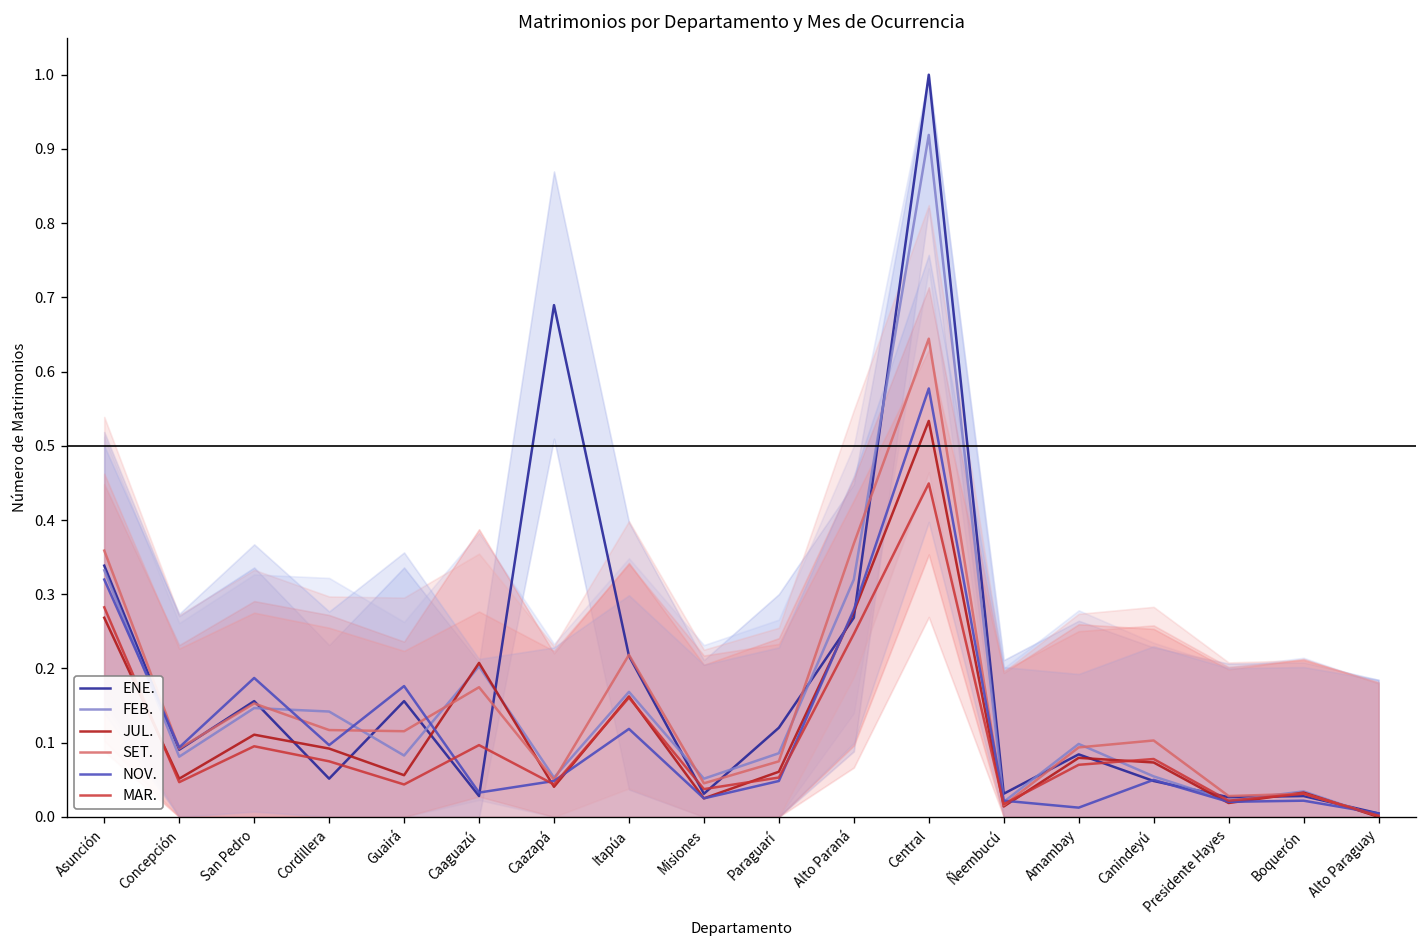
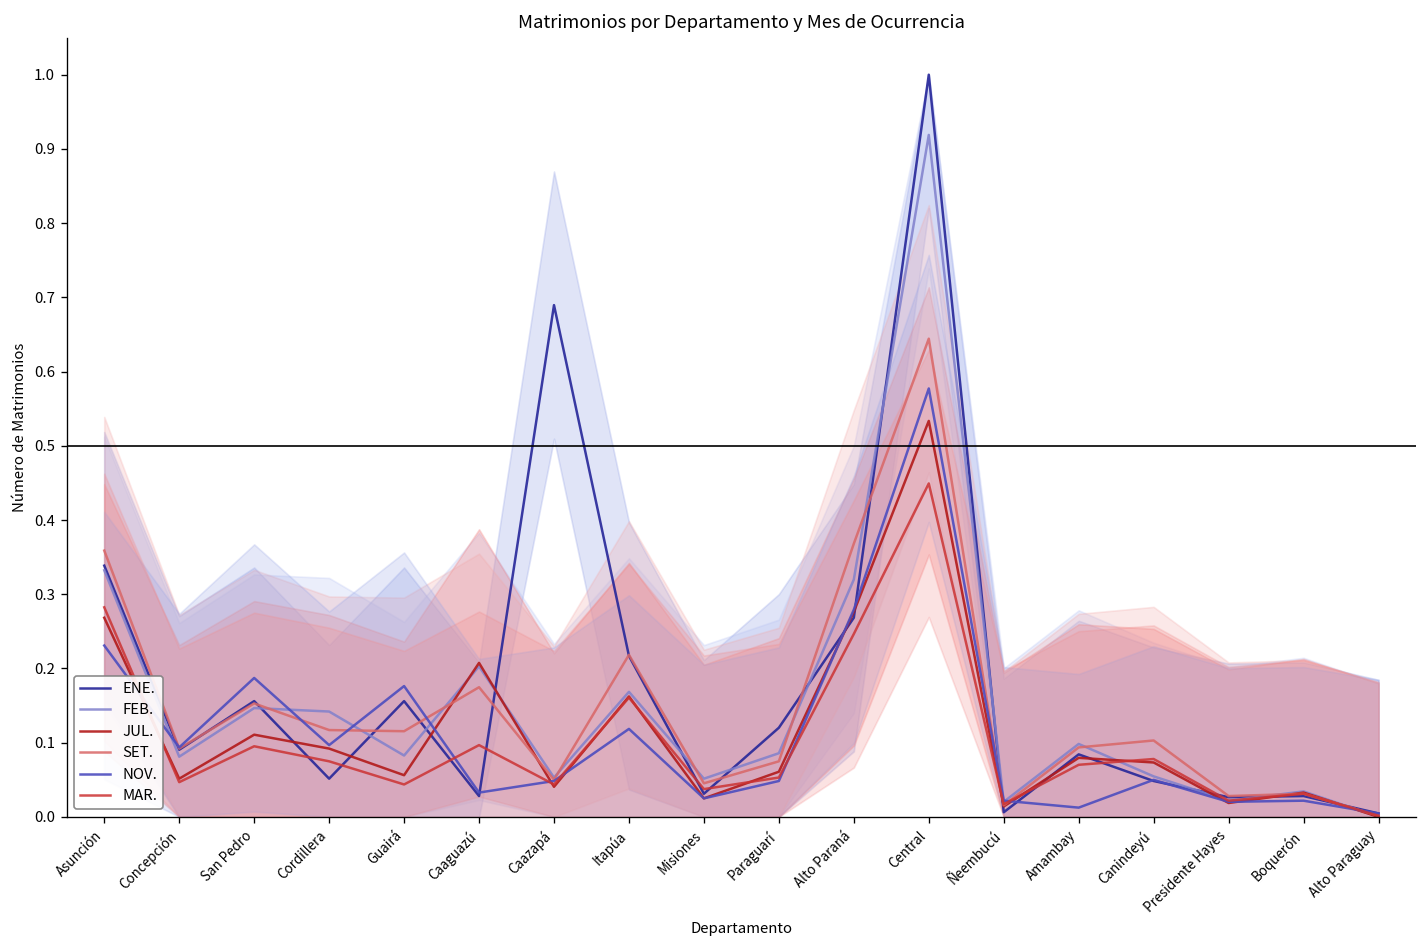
NOV., Asunción: 0.32 -> 0.23
ENE., Ñeembucú: 0.03 -> 0.01
